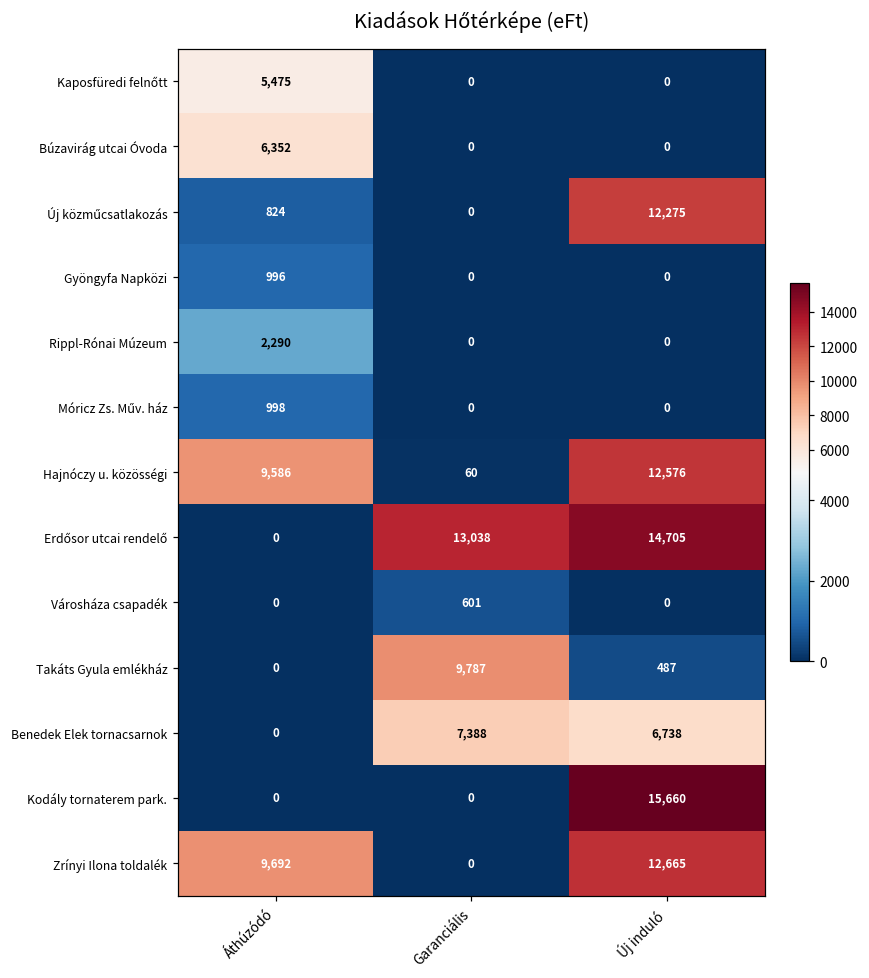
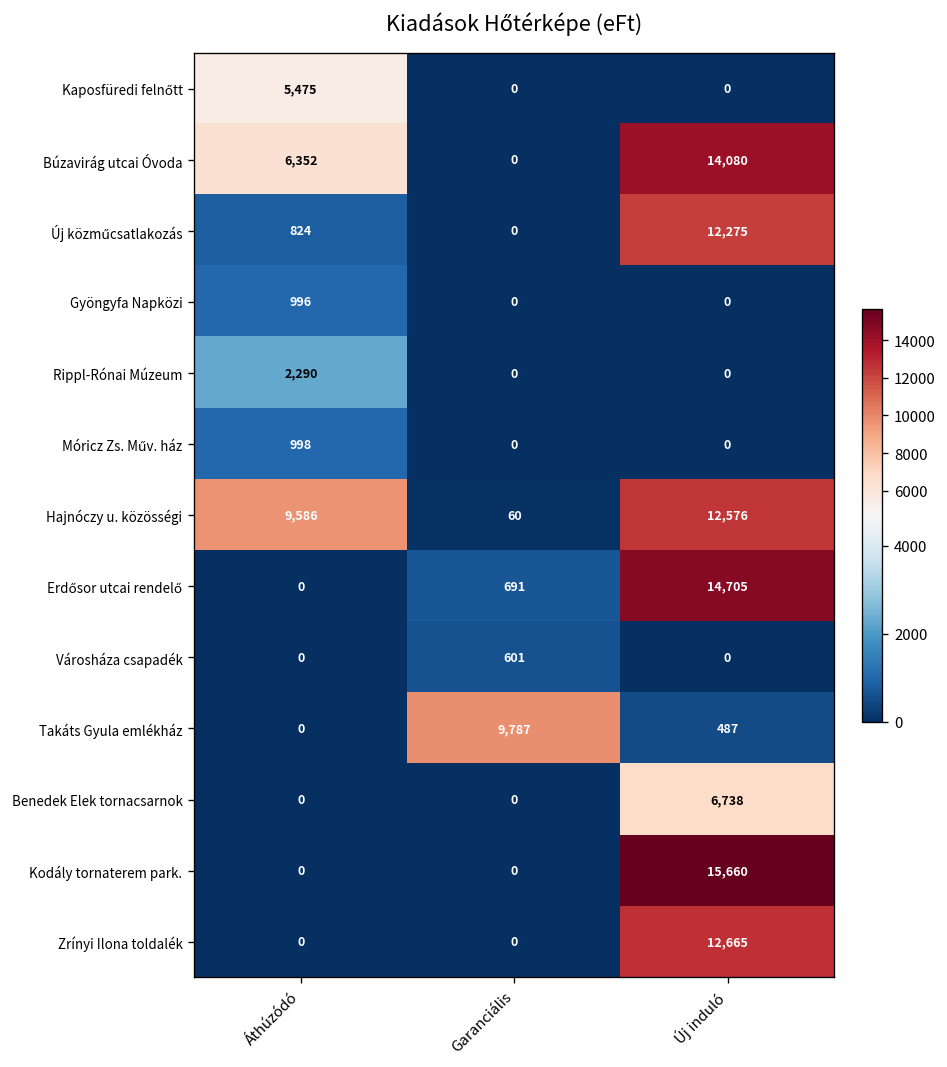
Búzavirág utcai Óvoda, Új induló: 0 -> 14,080
Erdősor utcai rendelő, Garanciális: 13,038 -> 691
Benedek Elek tornacsarnok, Garanciális: 7,388 -> 0
Zrínyi Ilona toldalék, Áthúzódó: 9,692 -> 0
